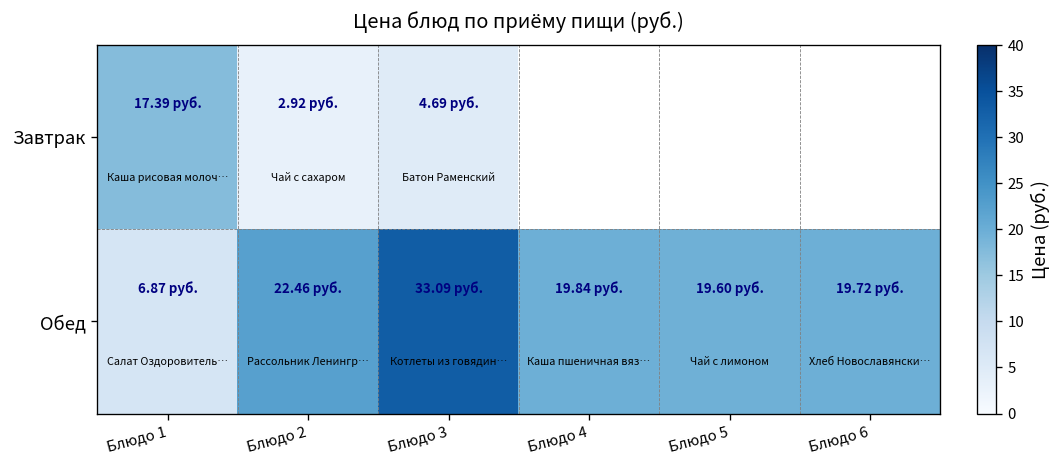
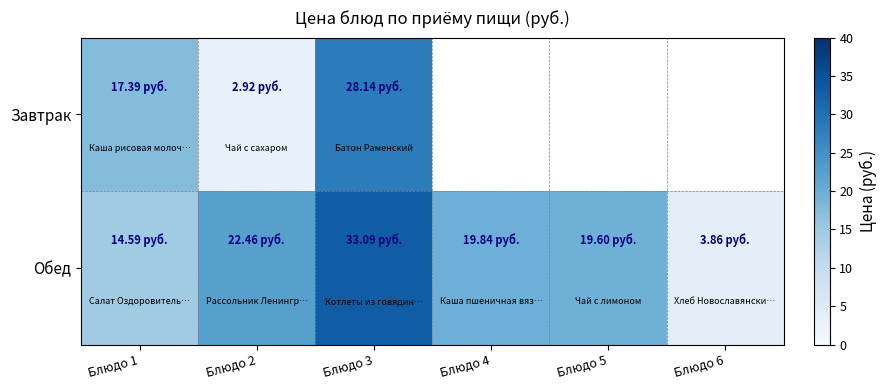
Завтрак, Блюдо 3: 4.69 -> 28.14
Обед, Блюдо 1: 6.87 -> 14.59
Обед, Блюдо 6: 19.72 -> 3.86
